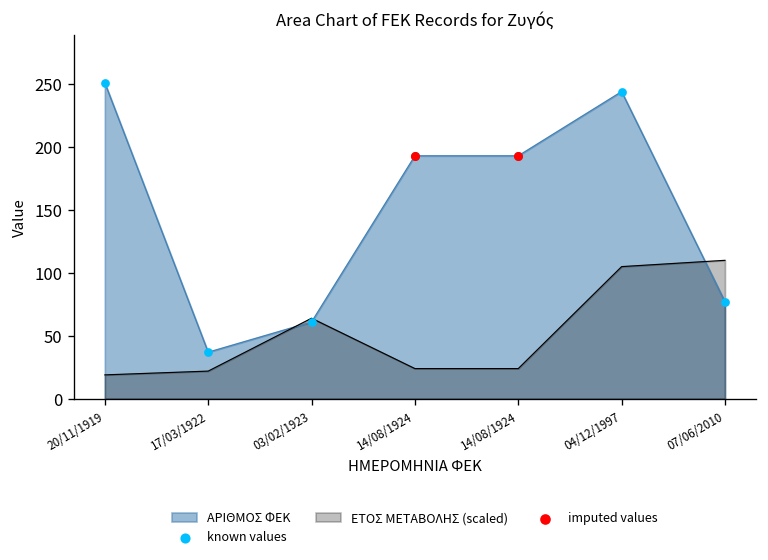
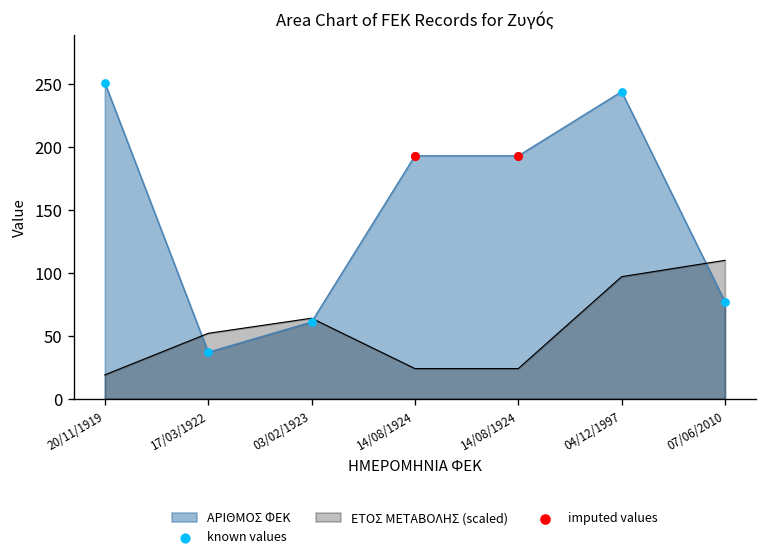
ΕΤΟΣ ΜΕΤΑΒΟΛΗΣ (scaled), 17/03/1922: 22 -> 52
ΕΤΟΣ ΜΕΤΑΒΟΛΗΣ (scaled), 04/12/1997: 105 -> 97
